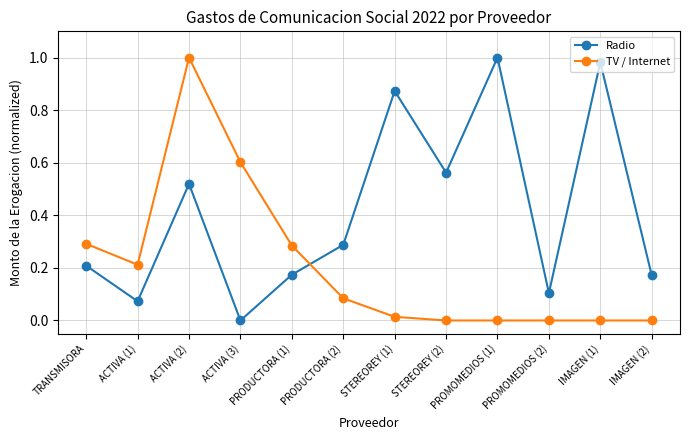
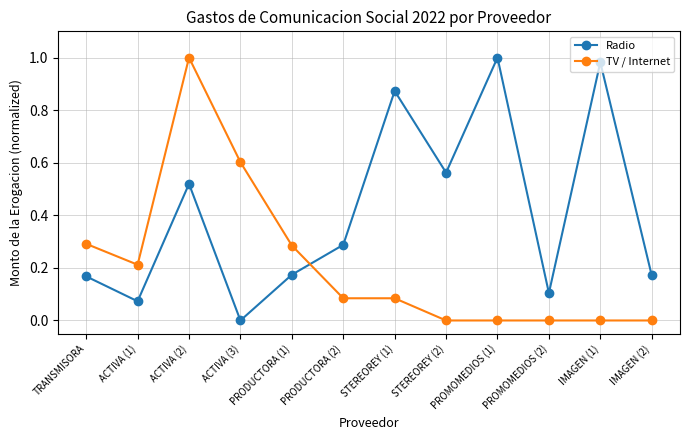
Radio, TRANSMISORA: 0.21 -> 0.17
TV / Internet, STEREOREY (1): 0.01 -> 0.08
